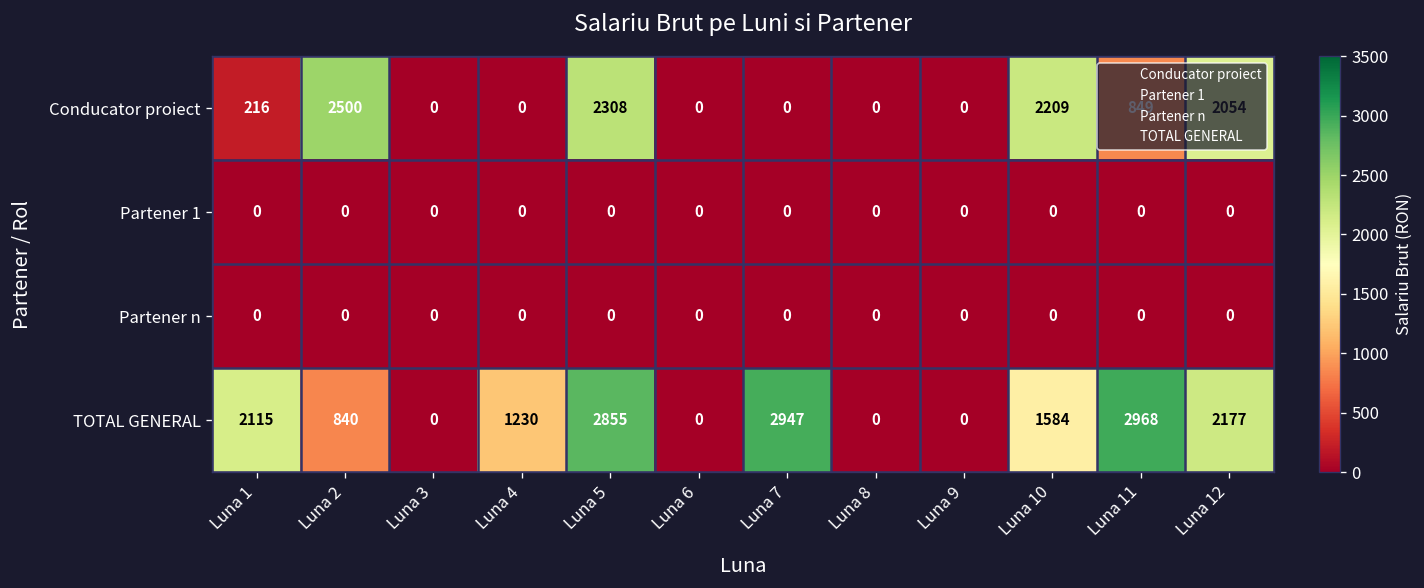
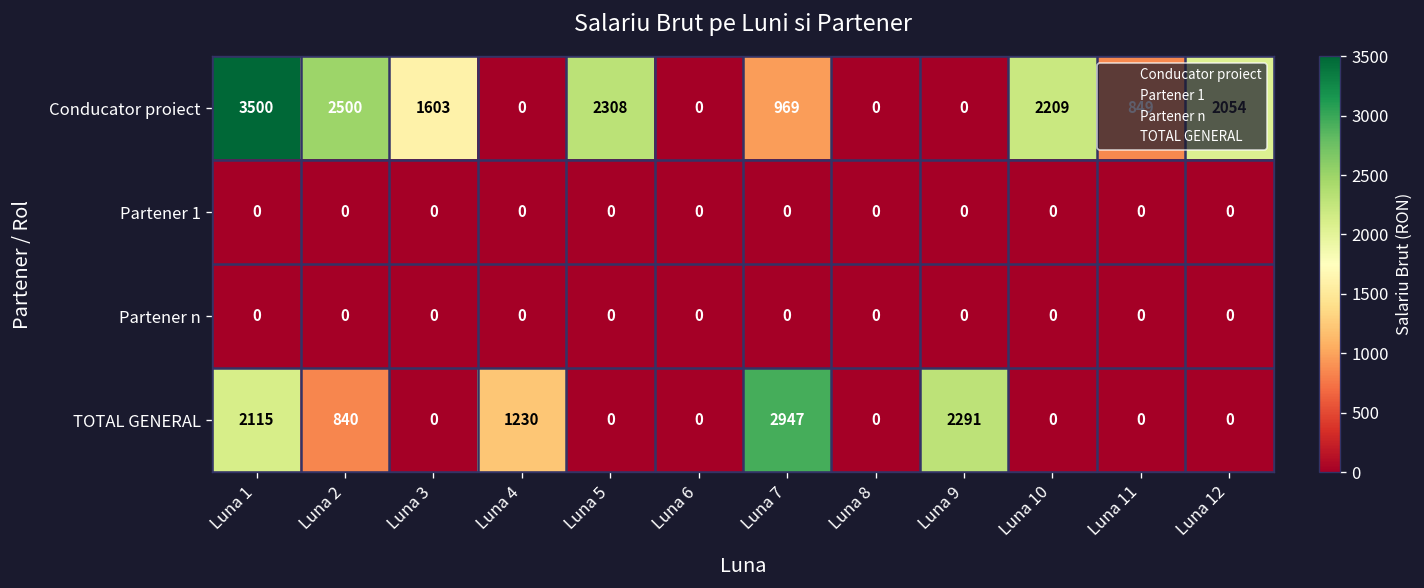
Conducator proiect, Luna 1: 216 -> 3500
Conducator proiect, Luna 3: 0 -> 1603
Conducator proiect, Luna 7: 0 -> 969
TOTAL GENERAL, Luna 5: 2855 -> 0
TOTAL GENERAL, Luna 9: 0 -> 2291
TOTAL GENERAL, Luna 10: 1584 -> 0
TOTAL GENERAL, Luna 11: 2968 -> 0
TOTAL GENERAL, Luna 12: 2177 -> 0
